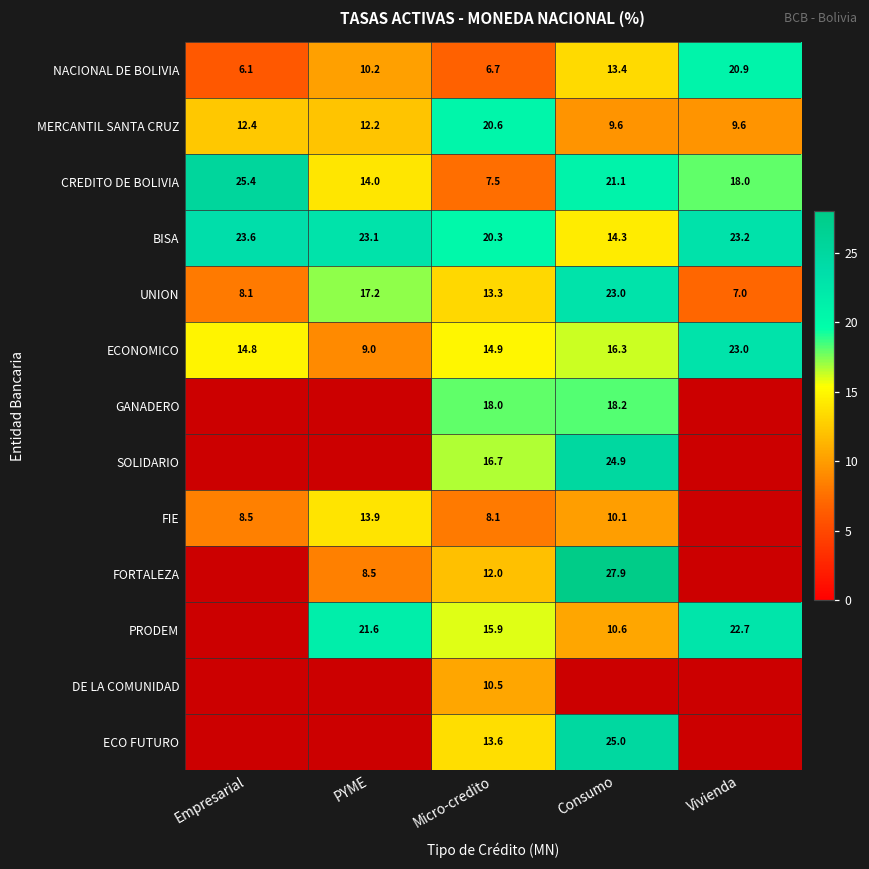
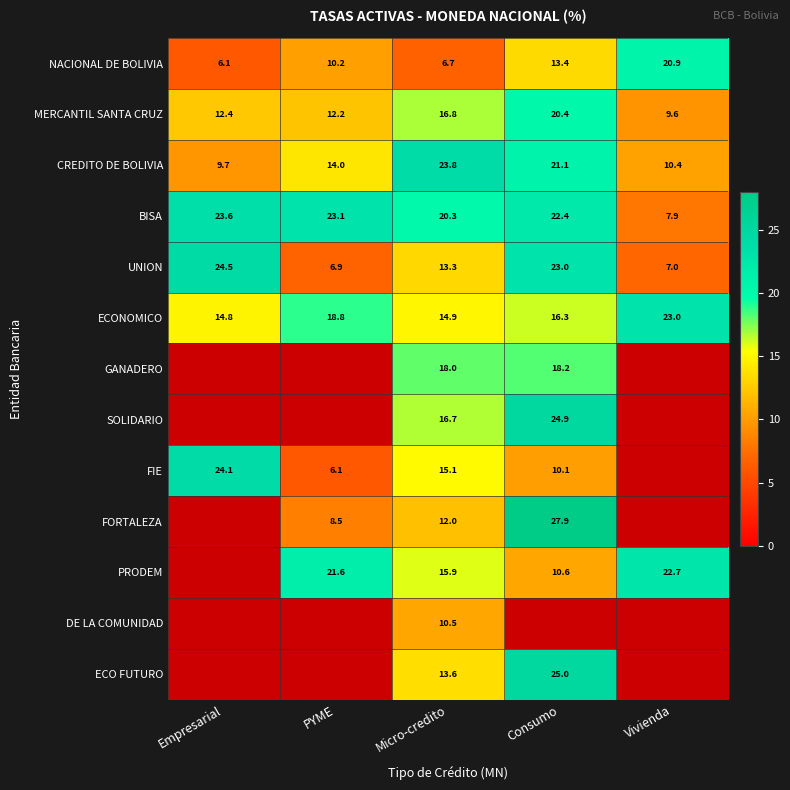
MERCANTIL SANTA CRUZ, Micro-credito: 20.6 -> 16.8
MERCANTIL SANTA CRUZ, Consumo: 9.6 -> 20.4
CREDITO DE BOLIVIA, Empresarial: 25.4 -> 9.7
CREDITO DE BOLIVIA, Micro-credito: 7.5 -> 23.8
CREDITO DE BOLIVIA, Vivienda: 18.0 -> 10.4
BISA, Consumo: 14.3 -> 22.4
BISA, Vivienda: 23.2 -> 7.9
UNION, Empresarial: 8.1 -> 24.5
UNION, PYME: 17.2 -> 6.9
ECONOMICO, PYME: 9.0 -> 18.8
FIE, Empresarial: 8.5 -> 24.1
FIE, PYME: 13.9 -> 6.1
FIE, Micro-credito: 8.1 -> 15.1
